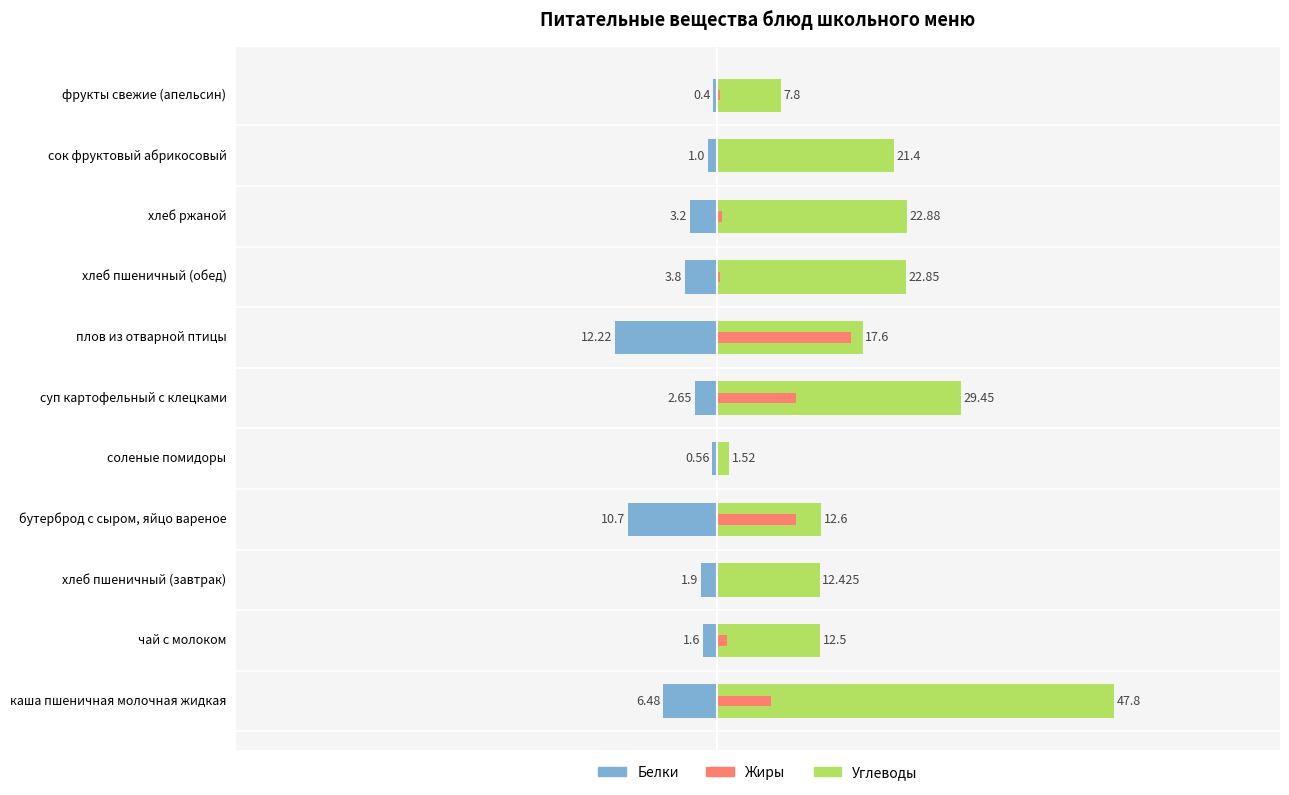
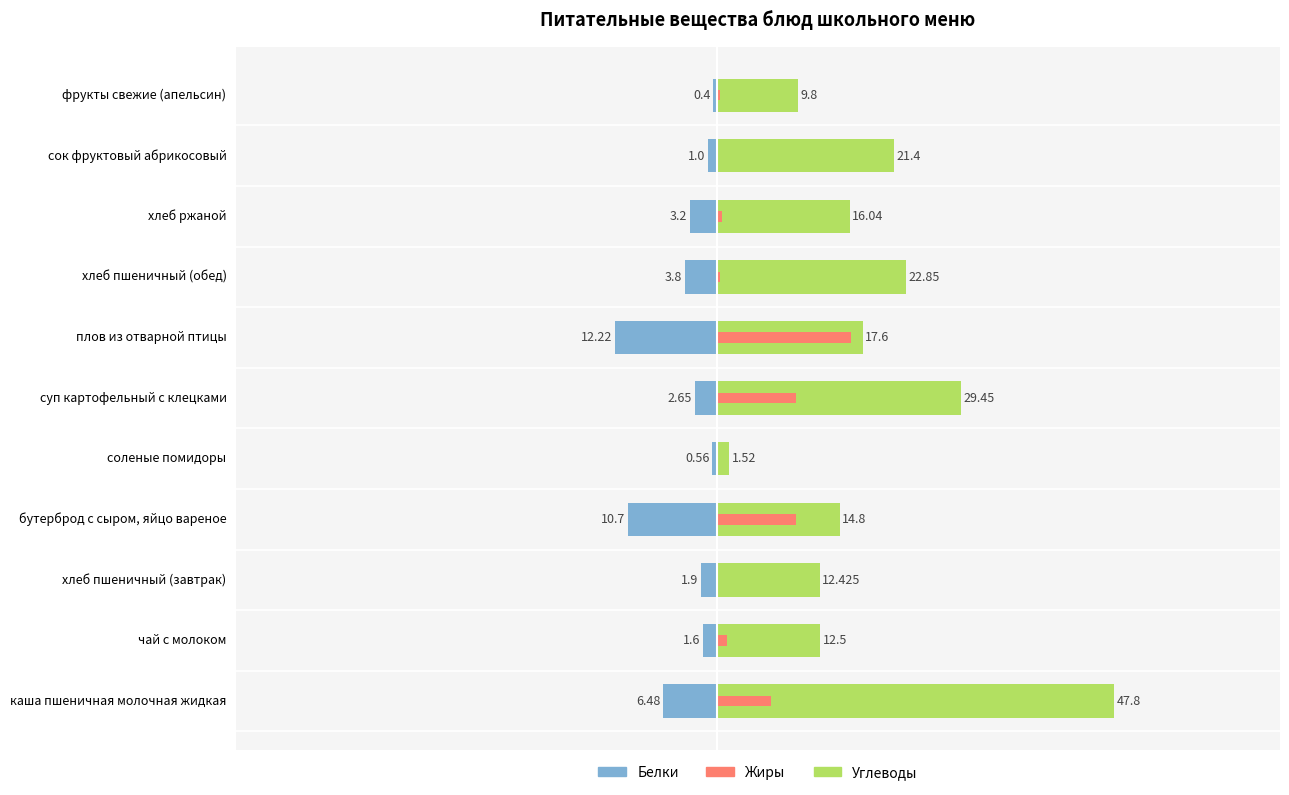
Углеводы, фрукты свежие (апельсин): 7.8 -> 9.8
Углеводы, хлеб ржаной: 22.88 -> 16.04
Углеводы, бутерброд с сыром, яйцо вареное: 12.6 -> 14.8
